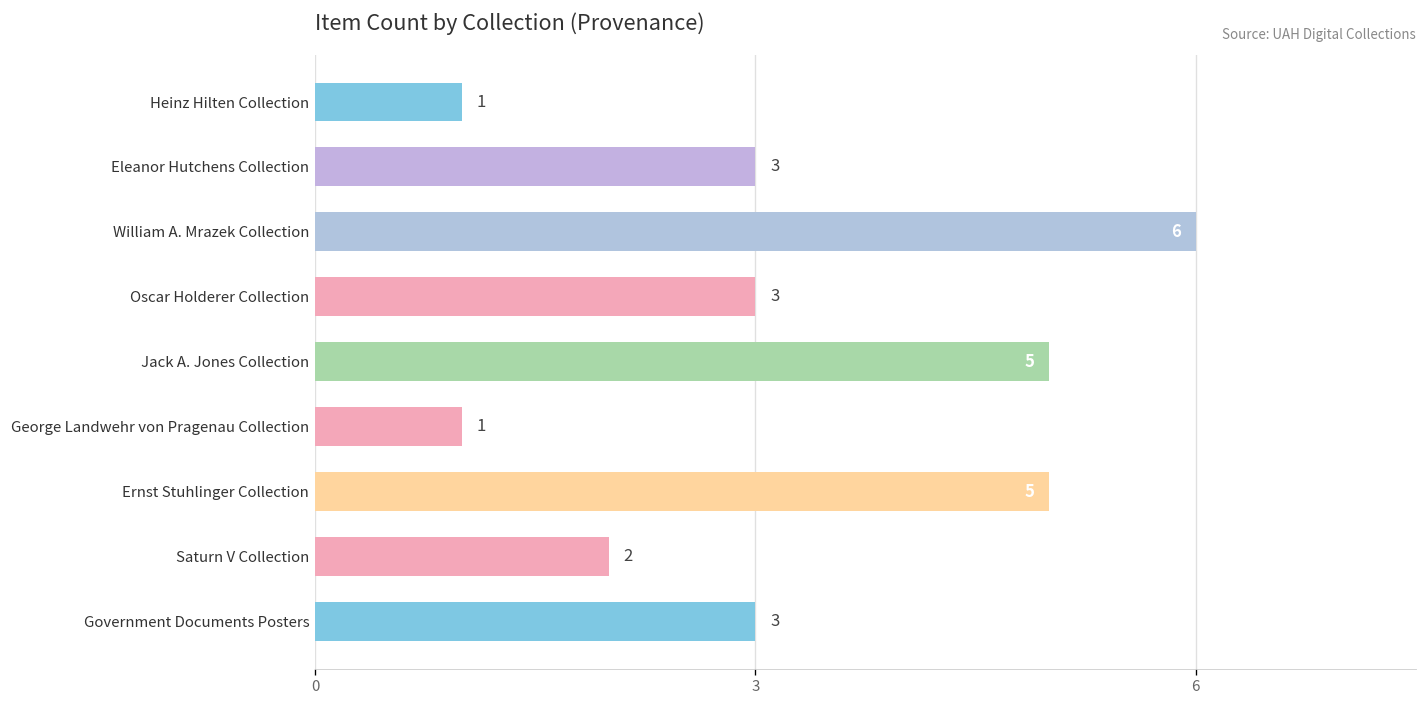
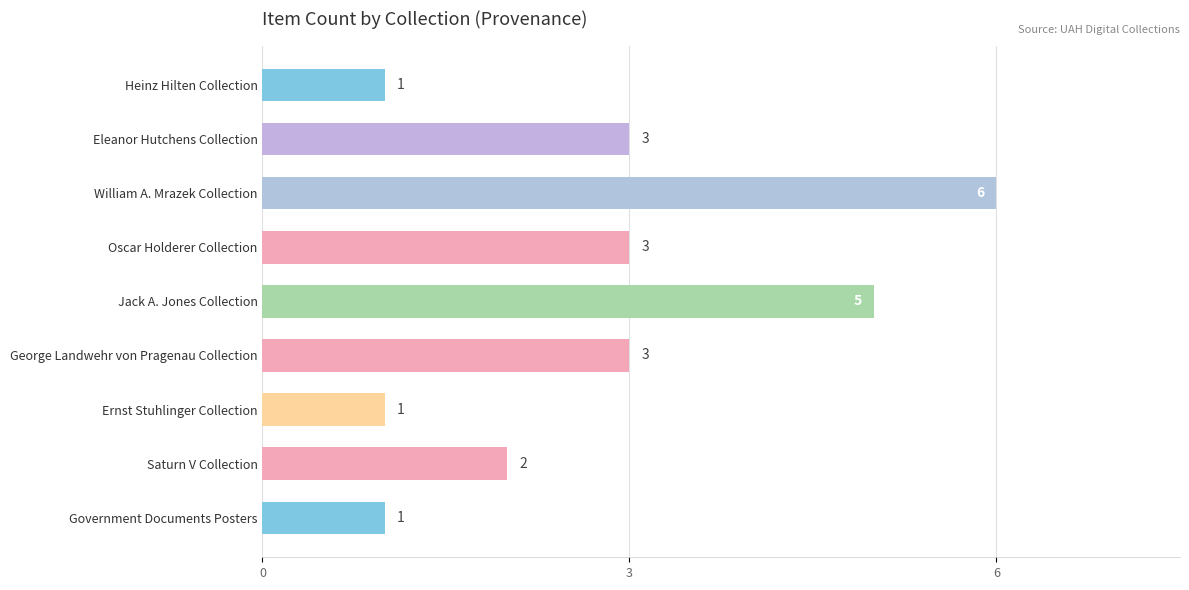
George Landwehr von Pragenau Collection: 1 -> 3
Ernst Stuhlinger Collection: 5 -> 1
Government Documents Posters: 3 -> 1
